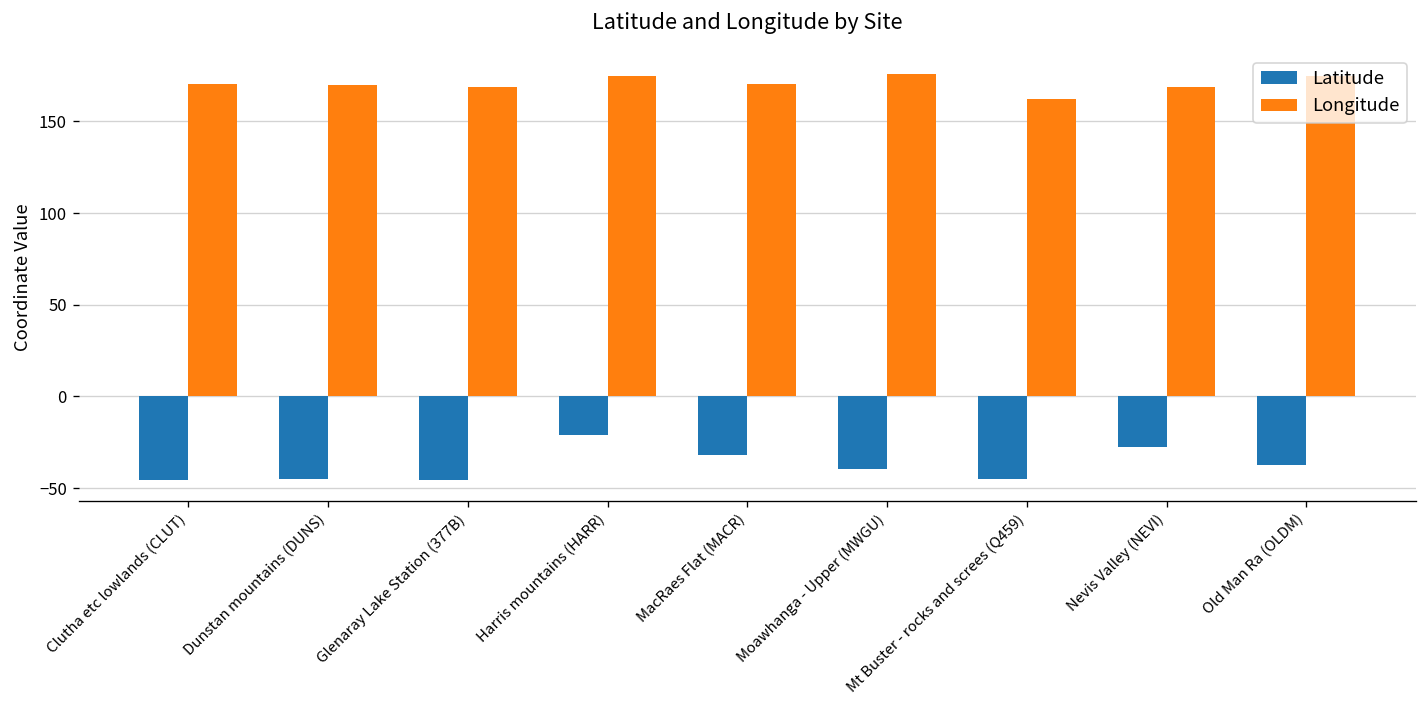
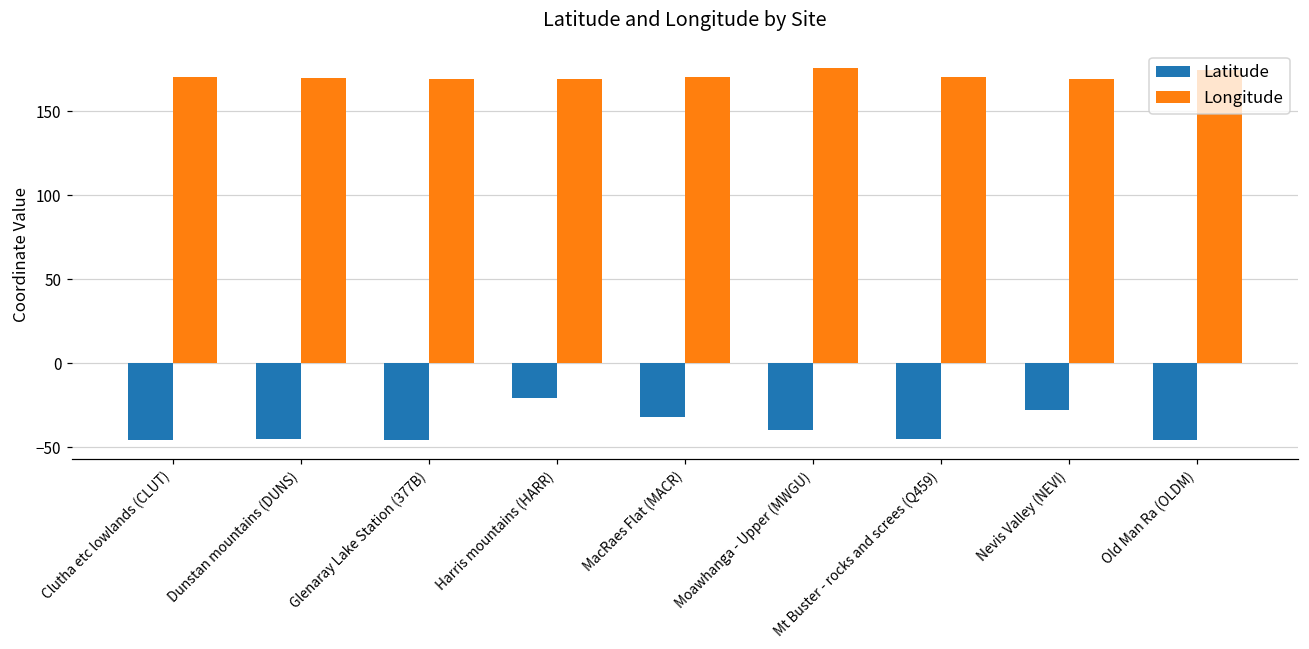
Longitude, Harris mountains (HARR): 174 -> 169
Longitude, Mt Buster - rocks and screes (Q459): 162 -> 170
Latitude, Old Man Ra (OLDM): -37 -> -45
